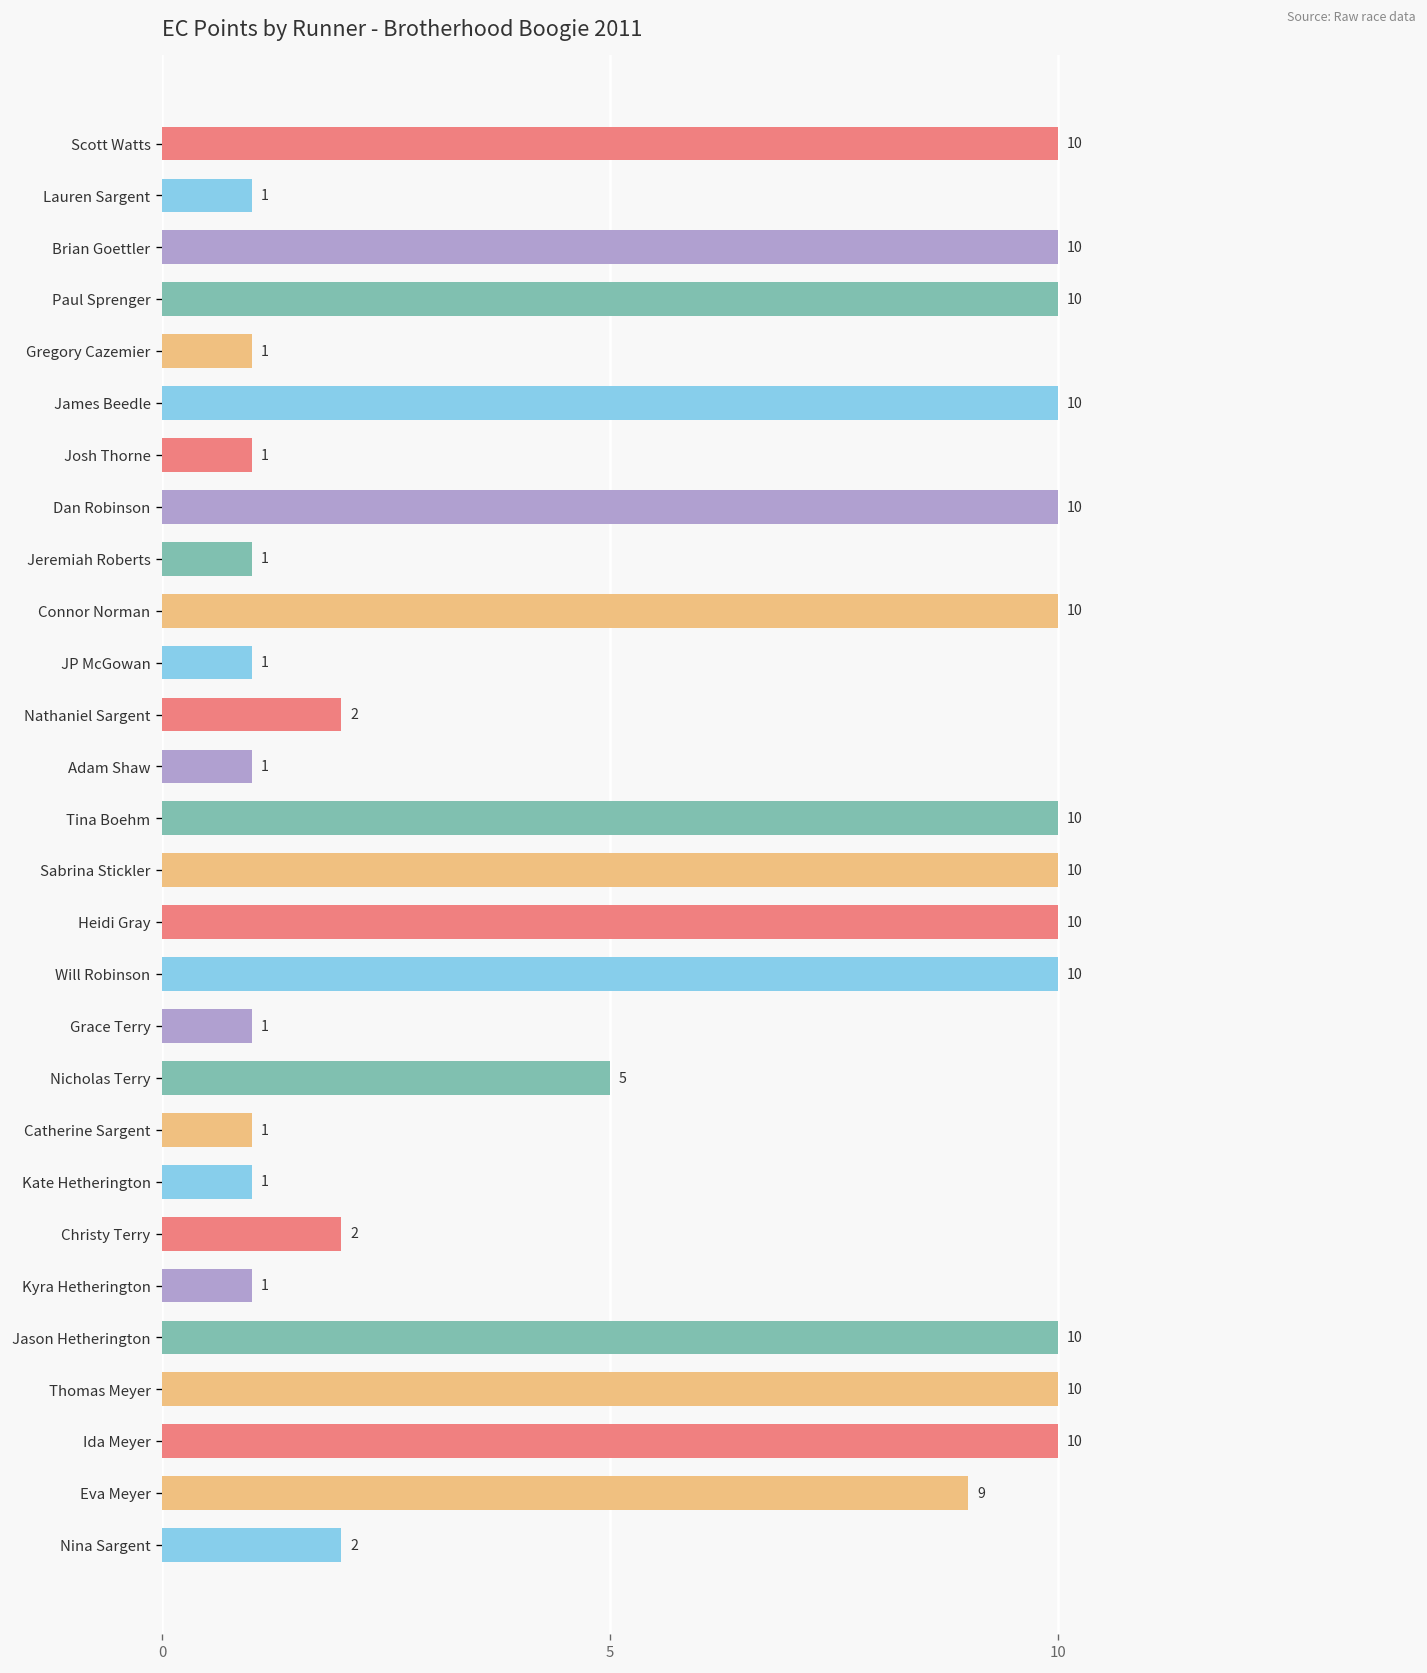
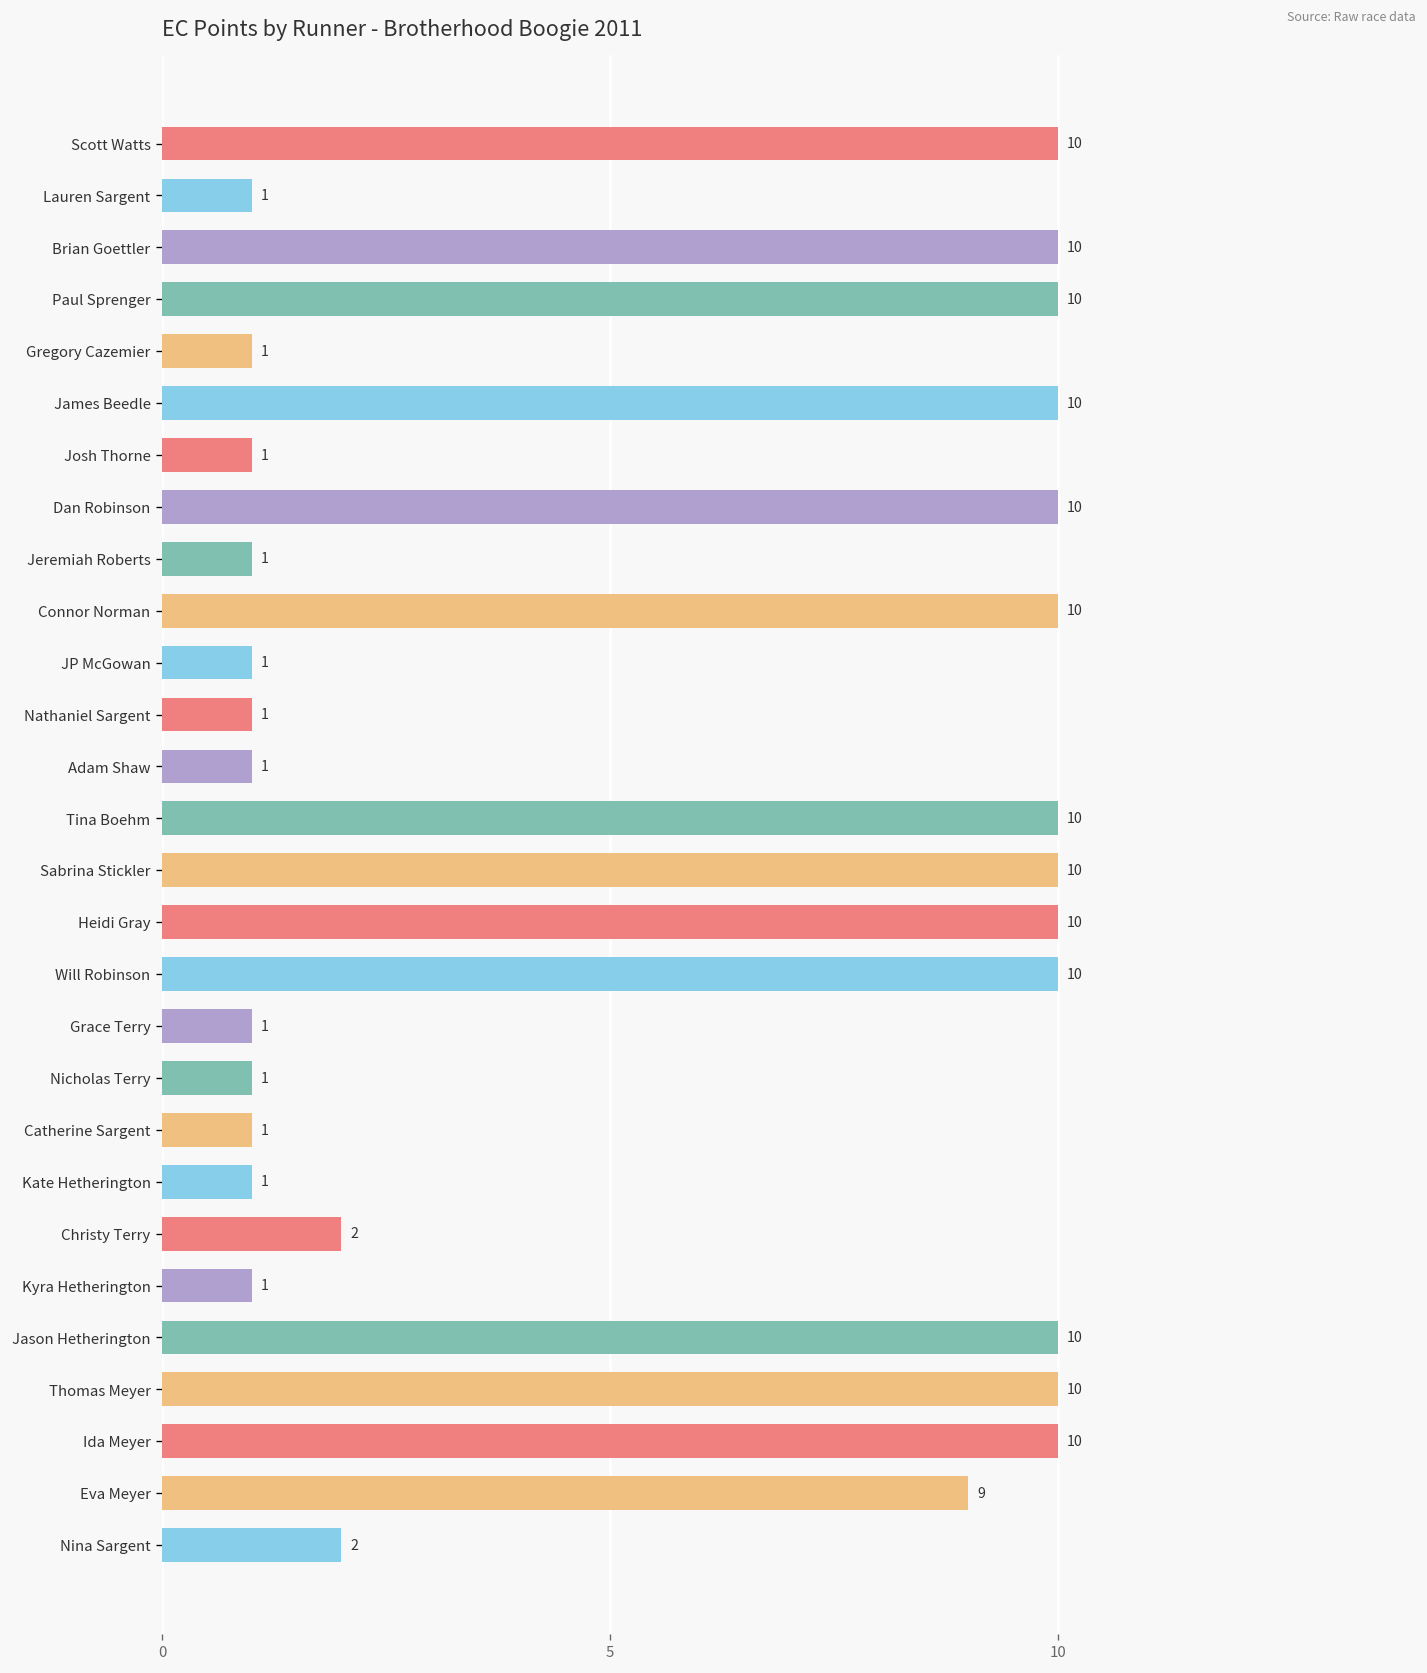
Nathaniel Sargent: 2 -> 1
Nicholas Terry: 5 -> 1
